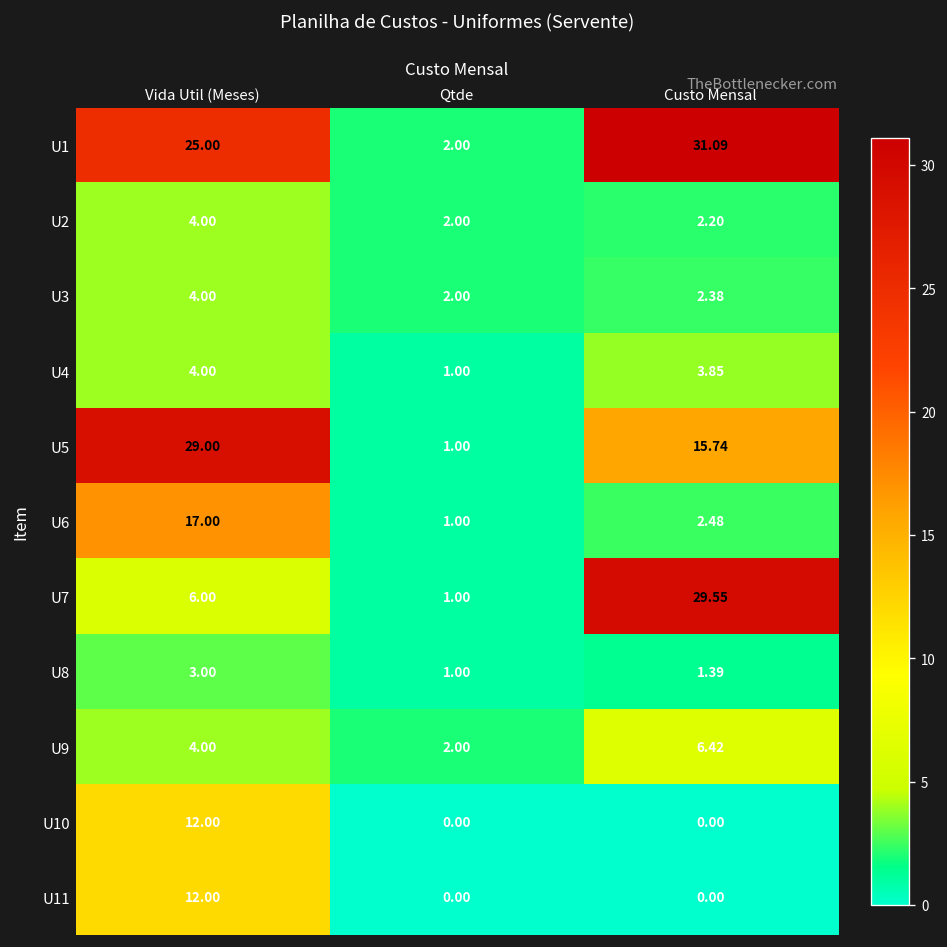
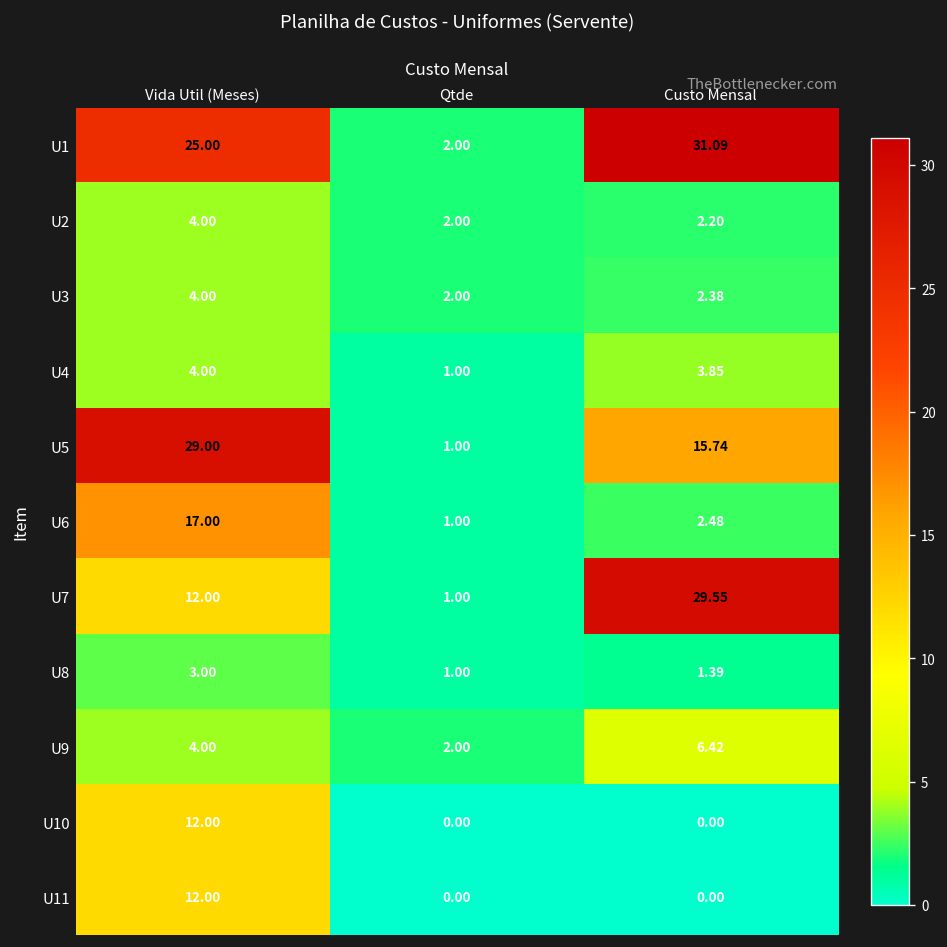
U7, Vida Util (Meses): 6.00 -> 12.00
